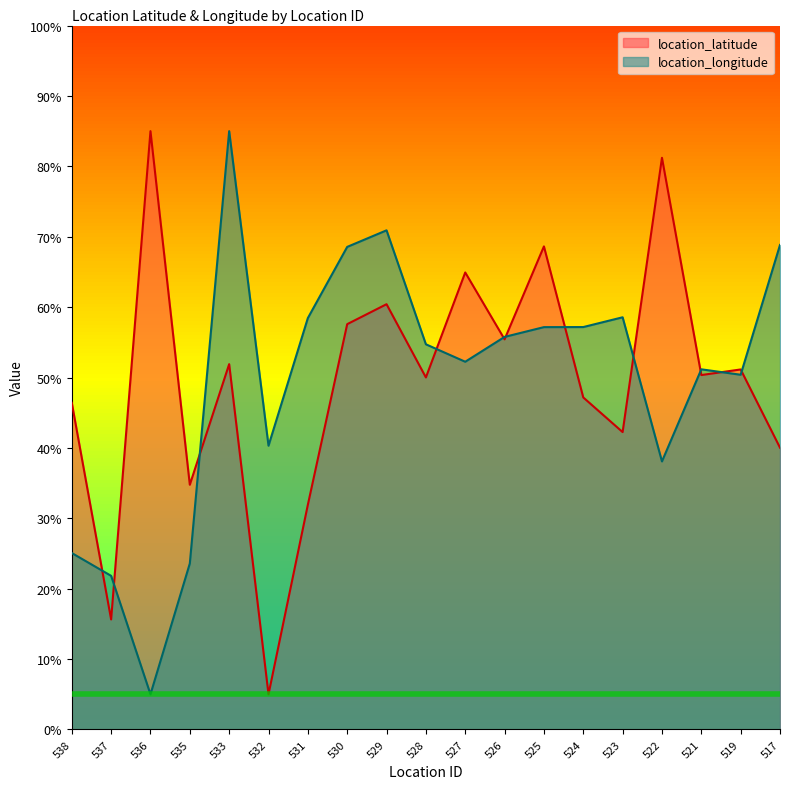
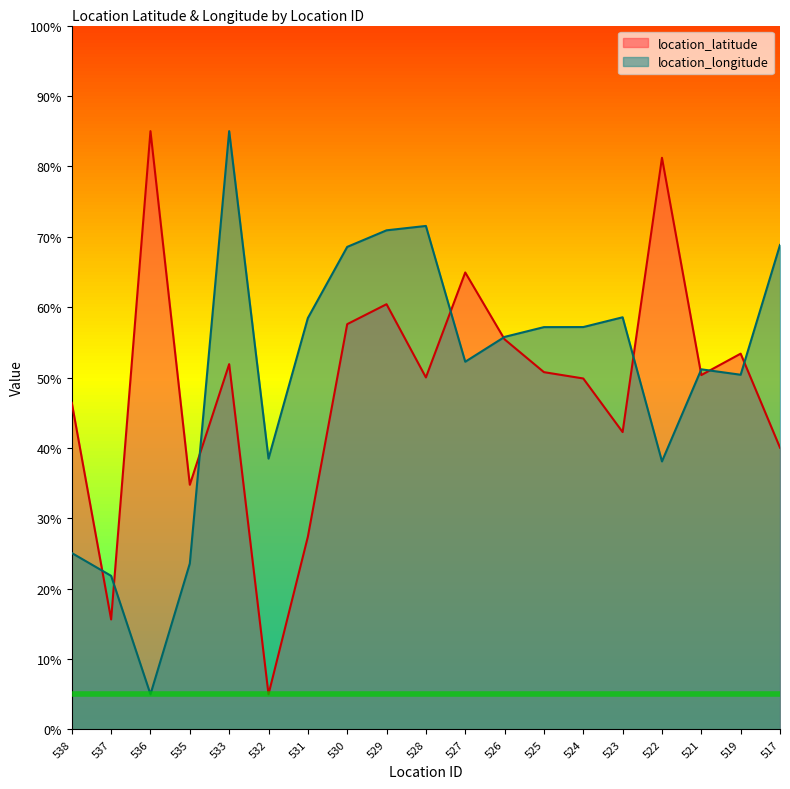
location_longitude, 532: 40% -> 38%
location_latitude, 531: 32% -> 27%
location_longitude, 528: 55% -> 72%
location_latitude, 525: 69% -> 51%
location_latitude, 524: 47% -> 50%
location_latitude, 519: 51% -> 53%
